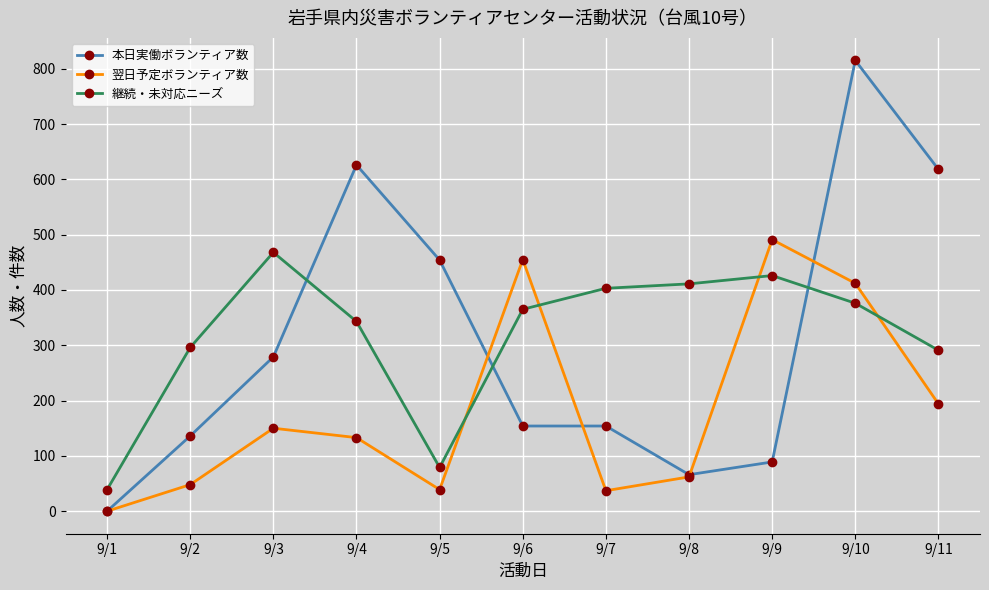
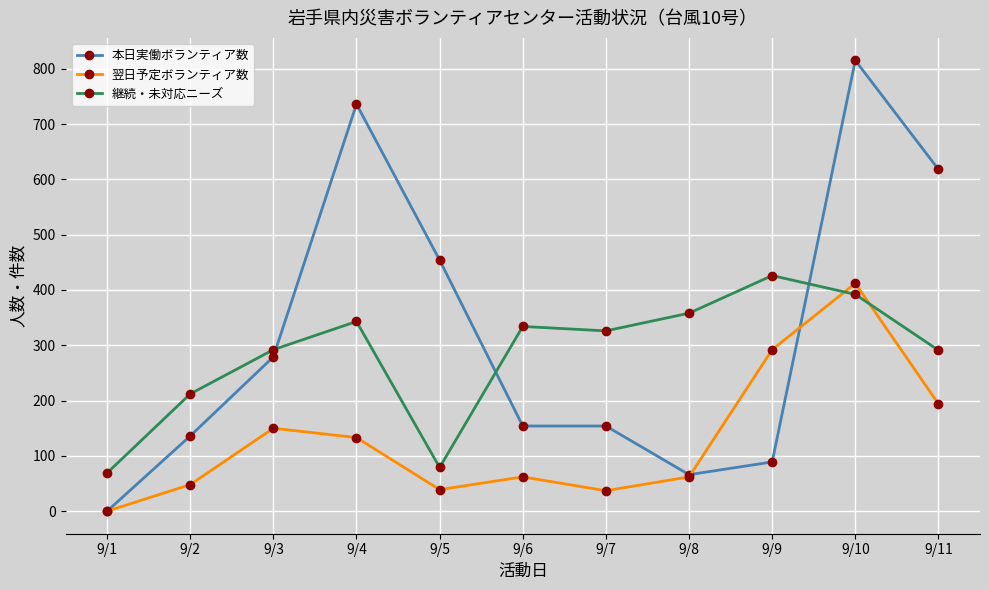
継続・未対応ニーズ, 9/1: 40 -> 70
継続・未対応ニーズ, 9/2: 300 -> 210
継続・未対応ニーズ, 9/3: 470 -> 290
本日実働ボランティア数, 9/4: 630 -> 740
翌日予定ボランティア数, 9/6: 460 -> 60
継続・未対応ニーズ, 9/6: 370 -> 330
継続・未対応ニーズ, 9/7: 400 -> 330
継続・未対応ニーズ, 9/8: 410 -> 360
翌日予定ボランティア数, 9/9: 490 -> 290
継続・未対応ニーズ, 9/10: 380 -> 390
